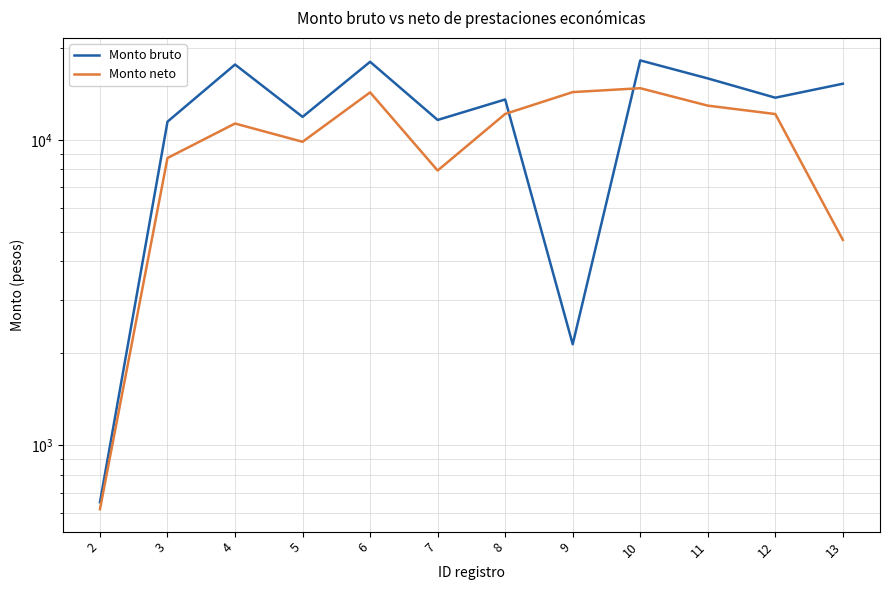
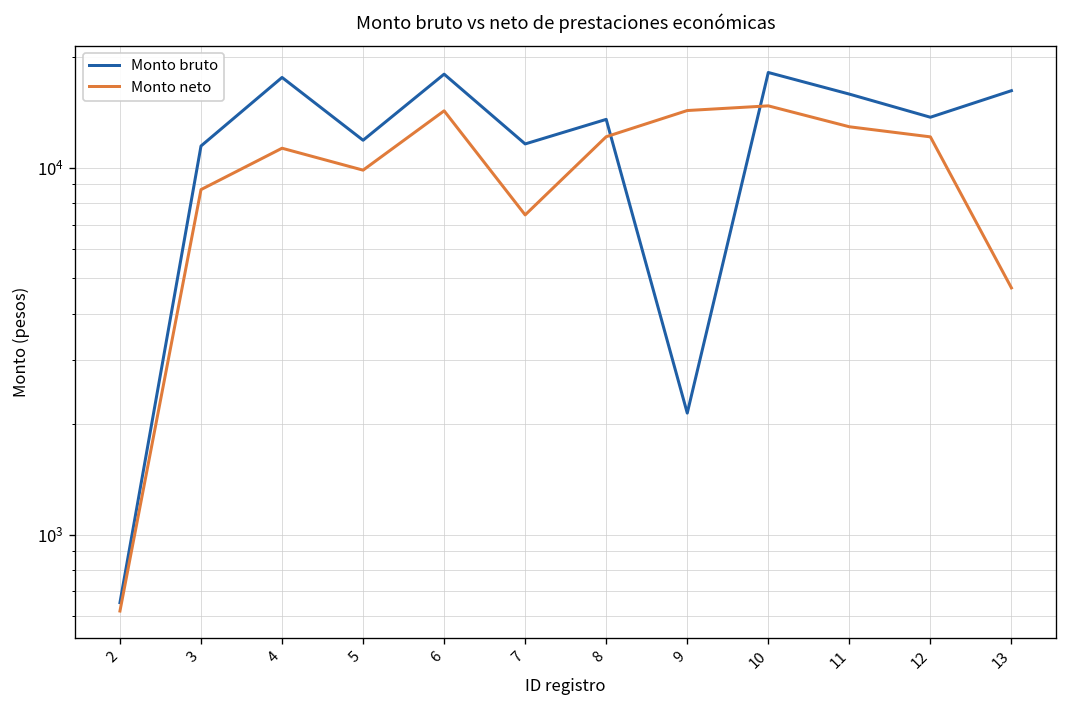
Monto neto, 7: 7900 -> 7400
Monto bruto, 13: 15000 -> 16000
